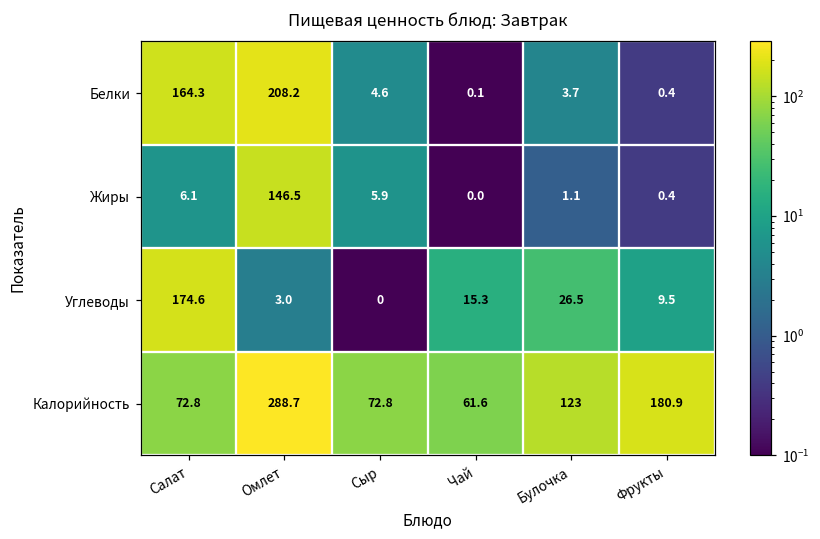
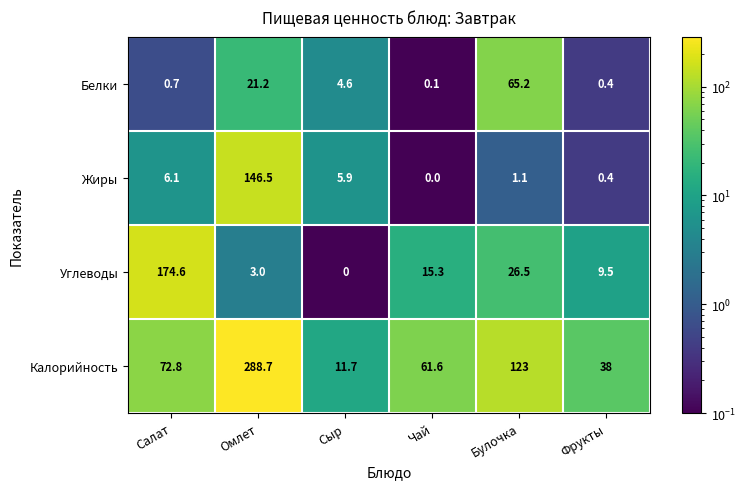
Белки, Салат: 164.3 -> 0.7
Белки, Омлет: 208.2 -> 21.2
Белки, Булочка: 3.7 -> 65.2
Калорийность, Сыр: 72.8 -> 11.7
Калорийность, Фрукты: 180.9 -> 38
